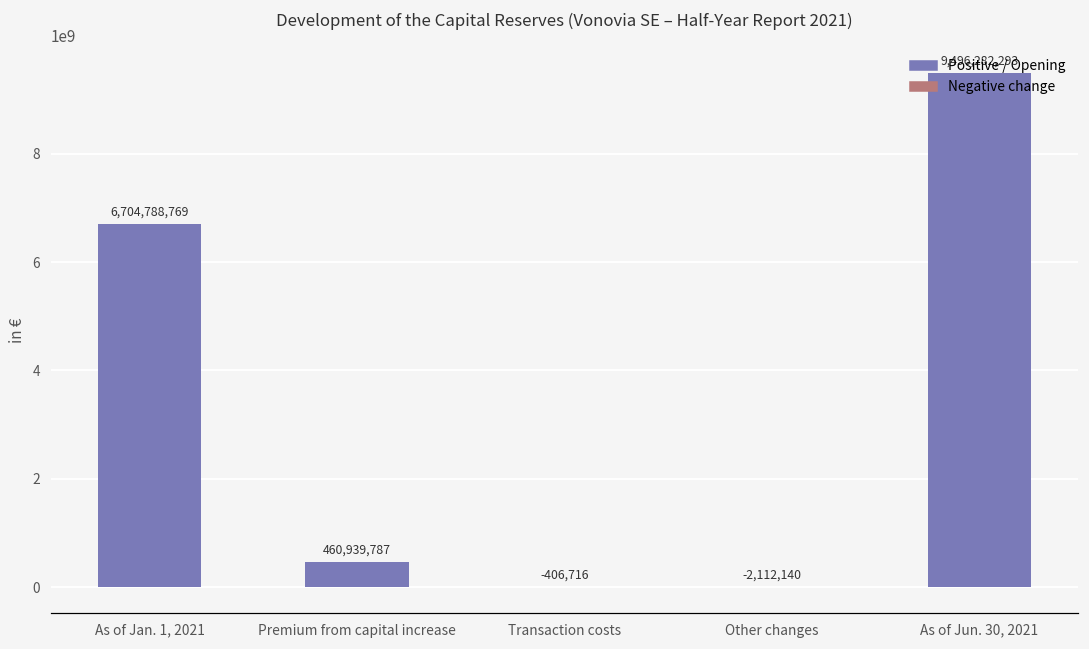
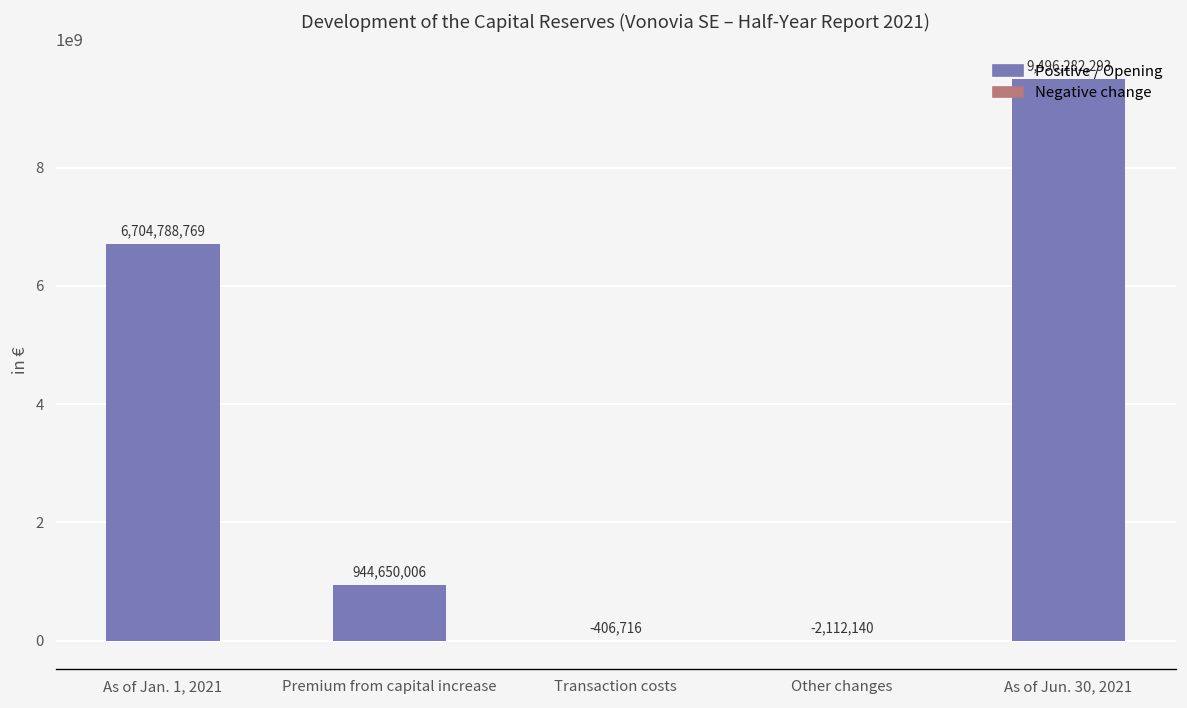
Premium from capital increase: 460,939,787 -> 944,650,006
